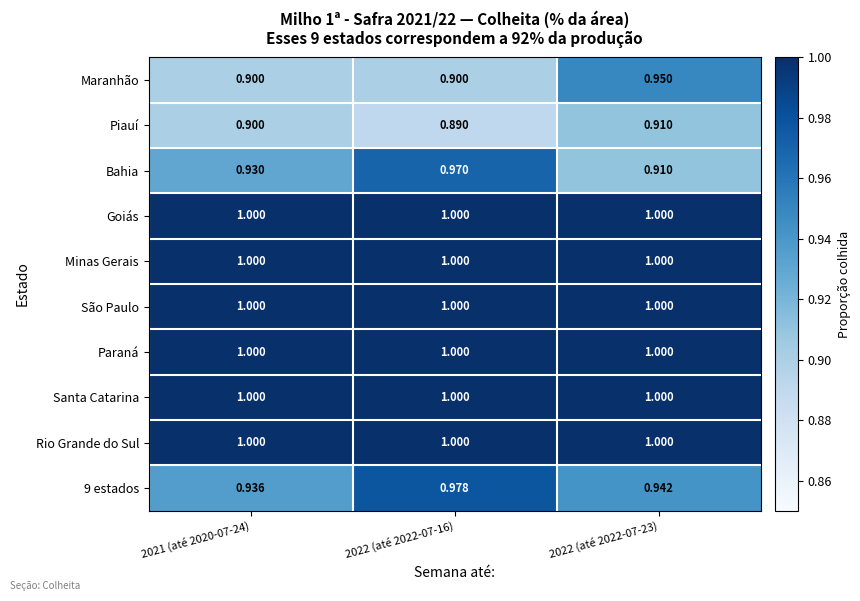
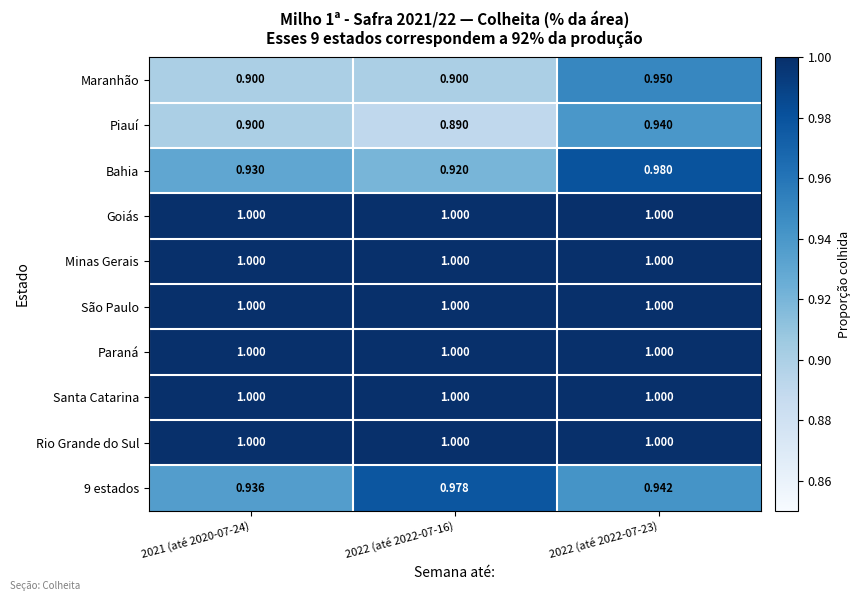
Piauí, 2022 (até 2022-07-23): 0.910 -> 0.940
Bahia, 2022 (até 2022-07-16): 0.970 -> 0.920
Bahia, 2022 (até 2022-07-23): 0.910 -> 0.980
